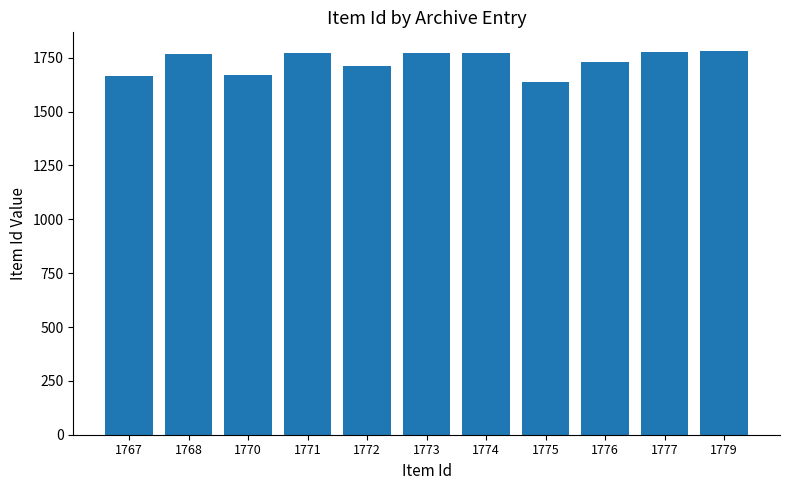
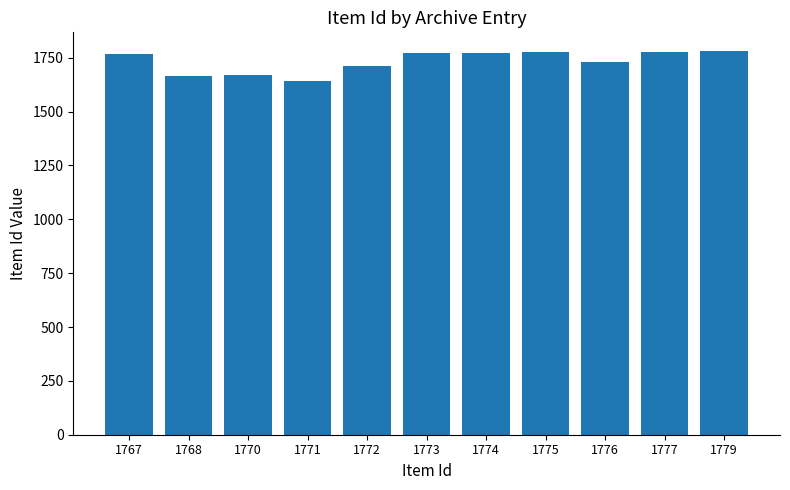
1767: 1670 -> 1770
1768: 1770 -> 1670
1771: 1770 -> 1640
1775: 1640 -> 1780
